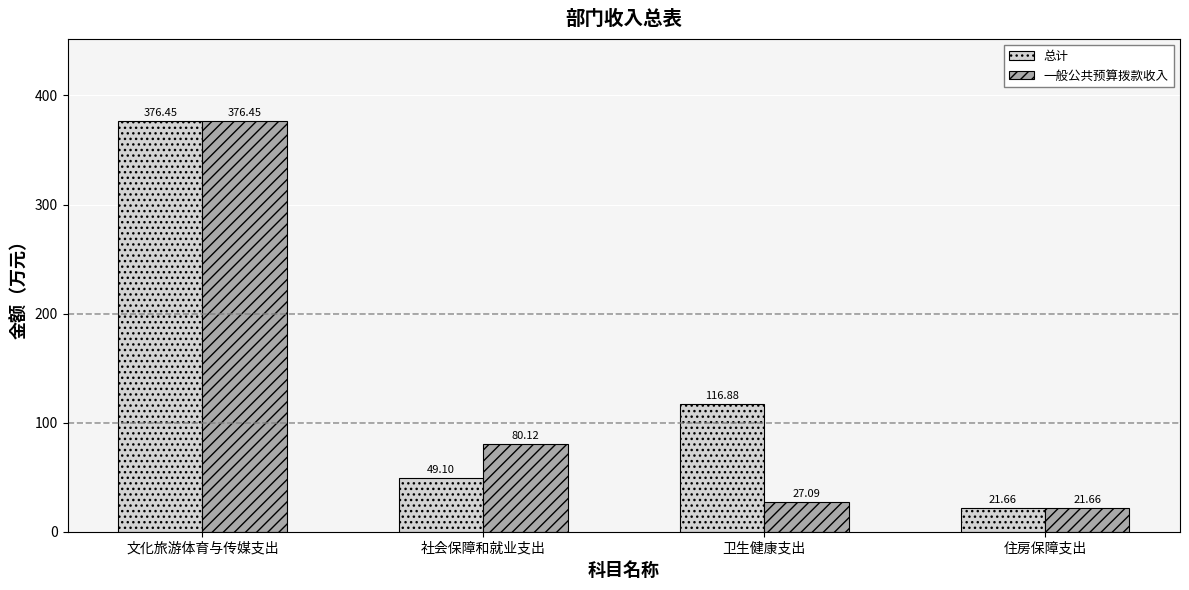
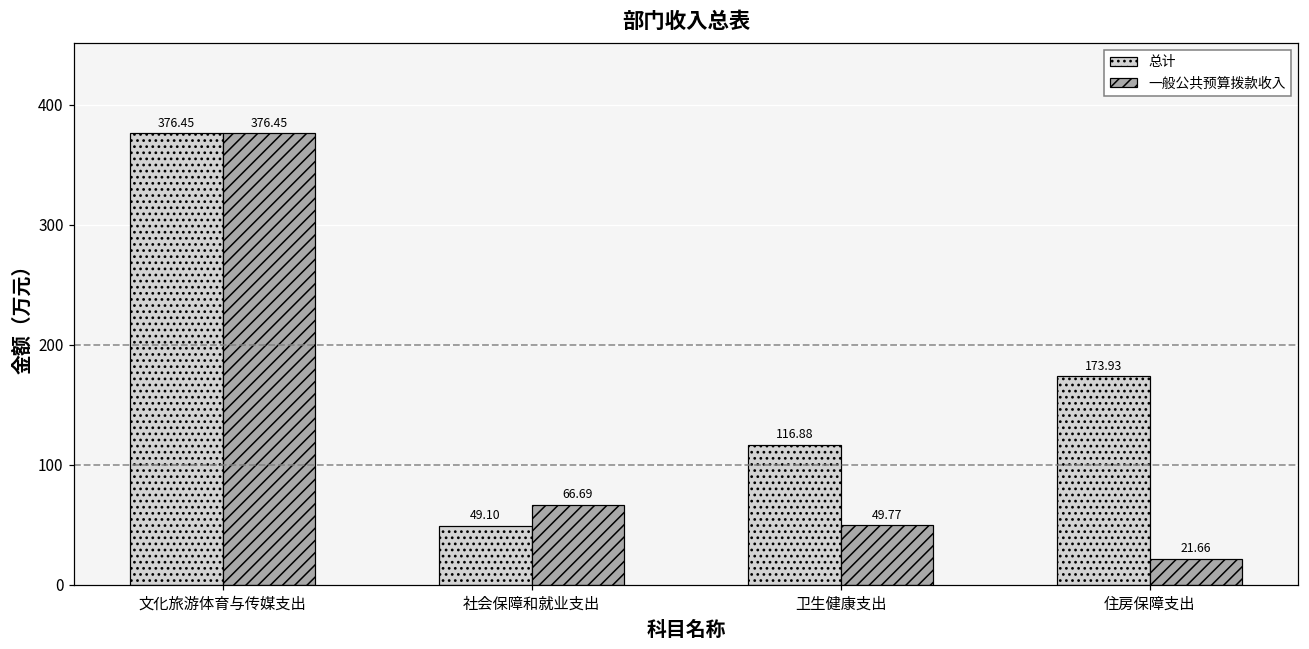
一般公共预算拨款收入, 社会保障和就业支出: 80.12 -> 66.69
一般公共预算拨款收入, 卫生健康支出: 27.09 -> 49.77
总计, 住房保障支出: 21.66 -> 173.93
